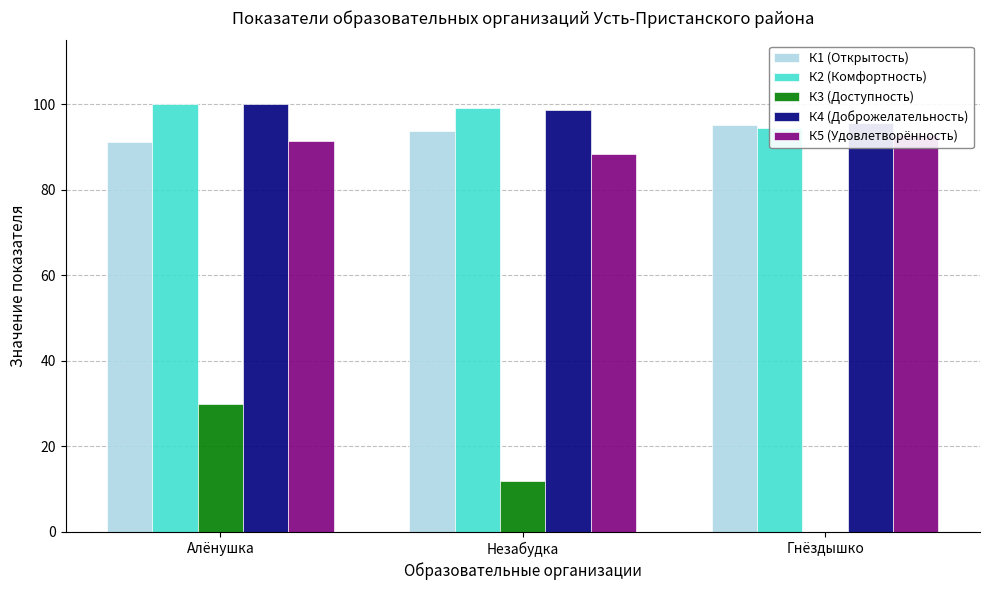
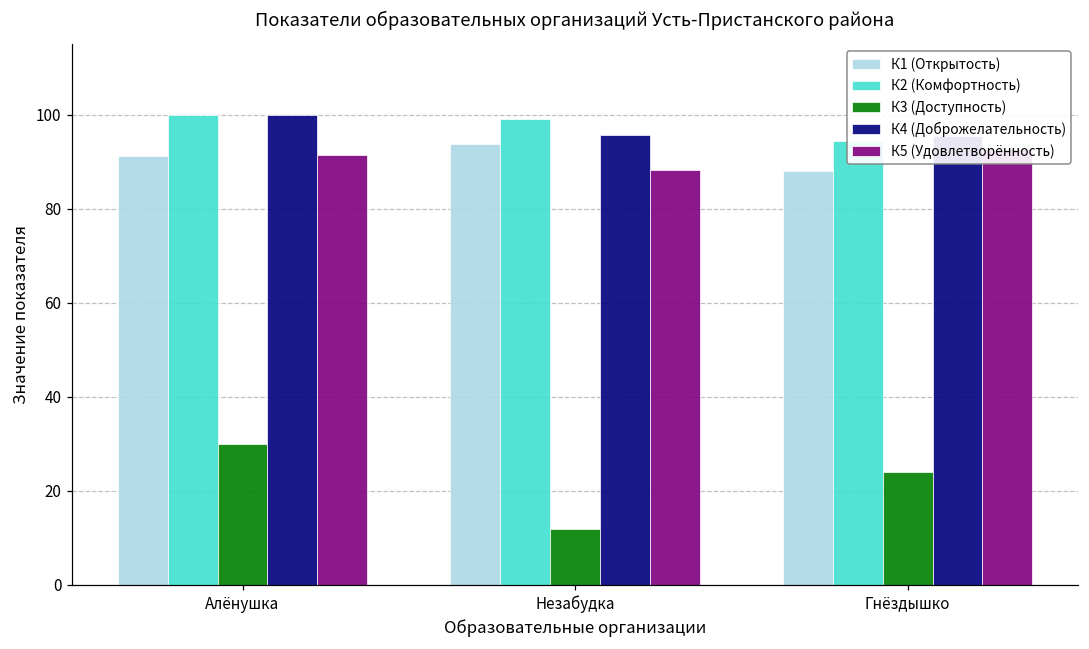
К4 (Доброжелательность), Незабудка: 99 -> 96
К1 (Открытость), Гнёздышко: 95 -> 88
К3 (Доступность), Гнёздышко: 0 -> 24
